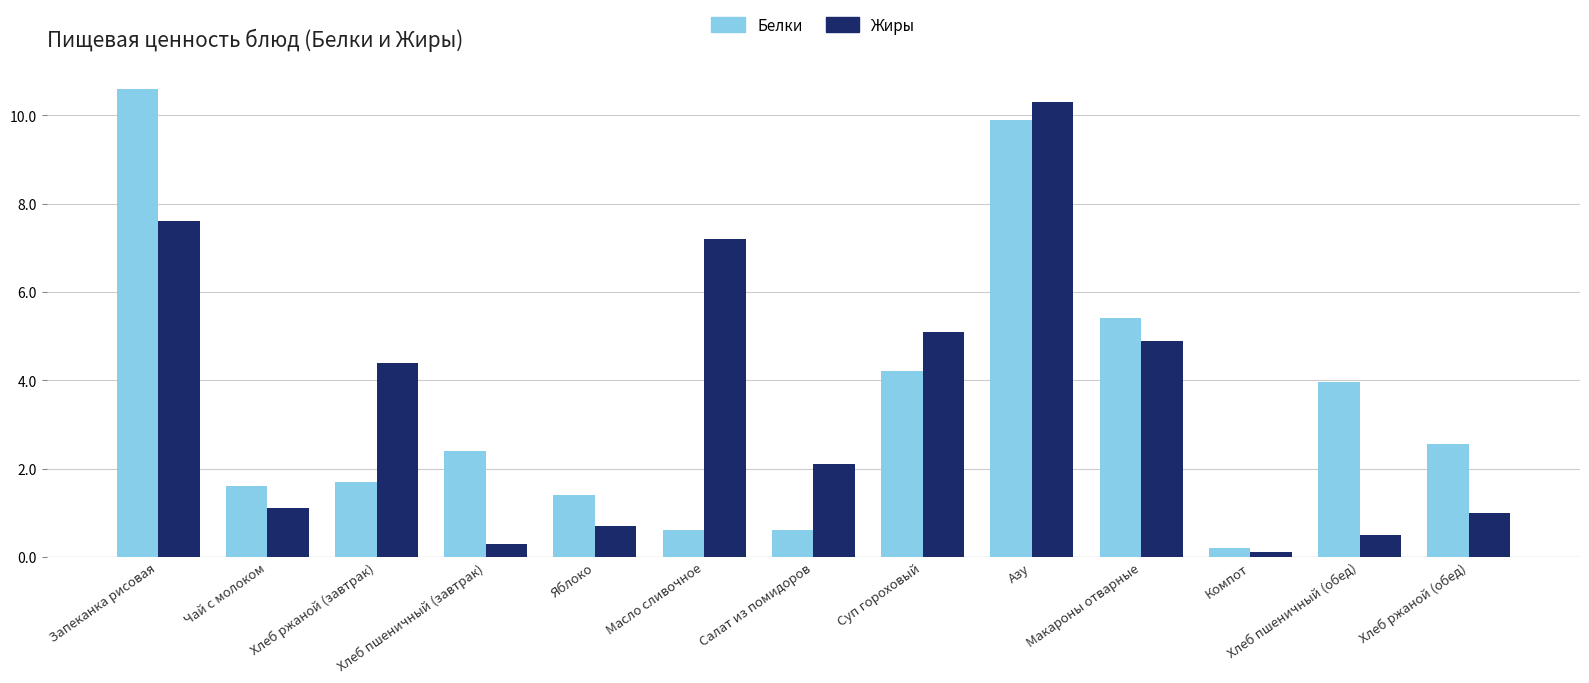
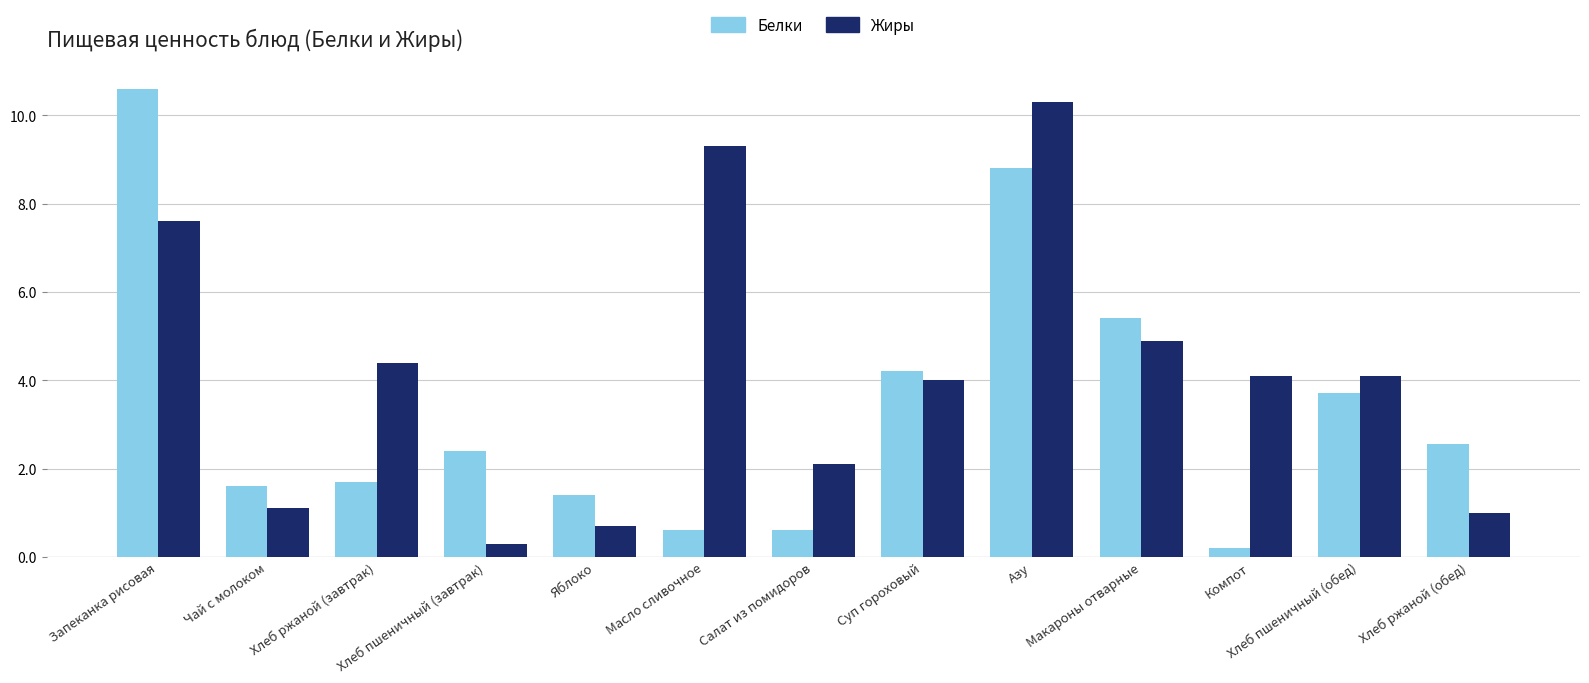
Жиры, Масло сливочное: 7.2 -> 9.3
Жиры, Суп гороховый: 5.1 -> 4.0
Белки, Азу: 9.9 -> 8.8
Жиры, Компот: 0.1 -> 4.1
Белки, Хлеб пшеничный (обед): 4.0 -> 3.7
Жиры, Хлеб пшеничный (обед): 0.5 -> 4.1
